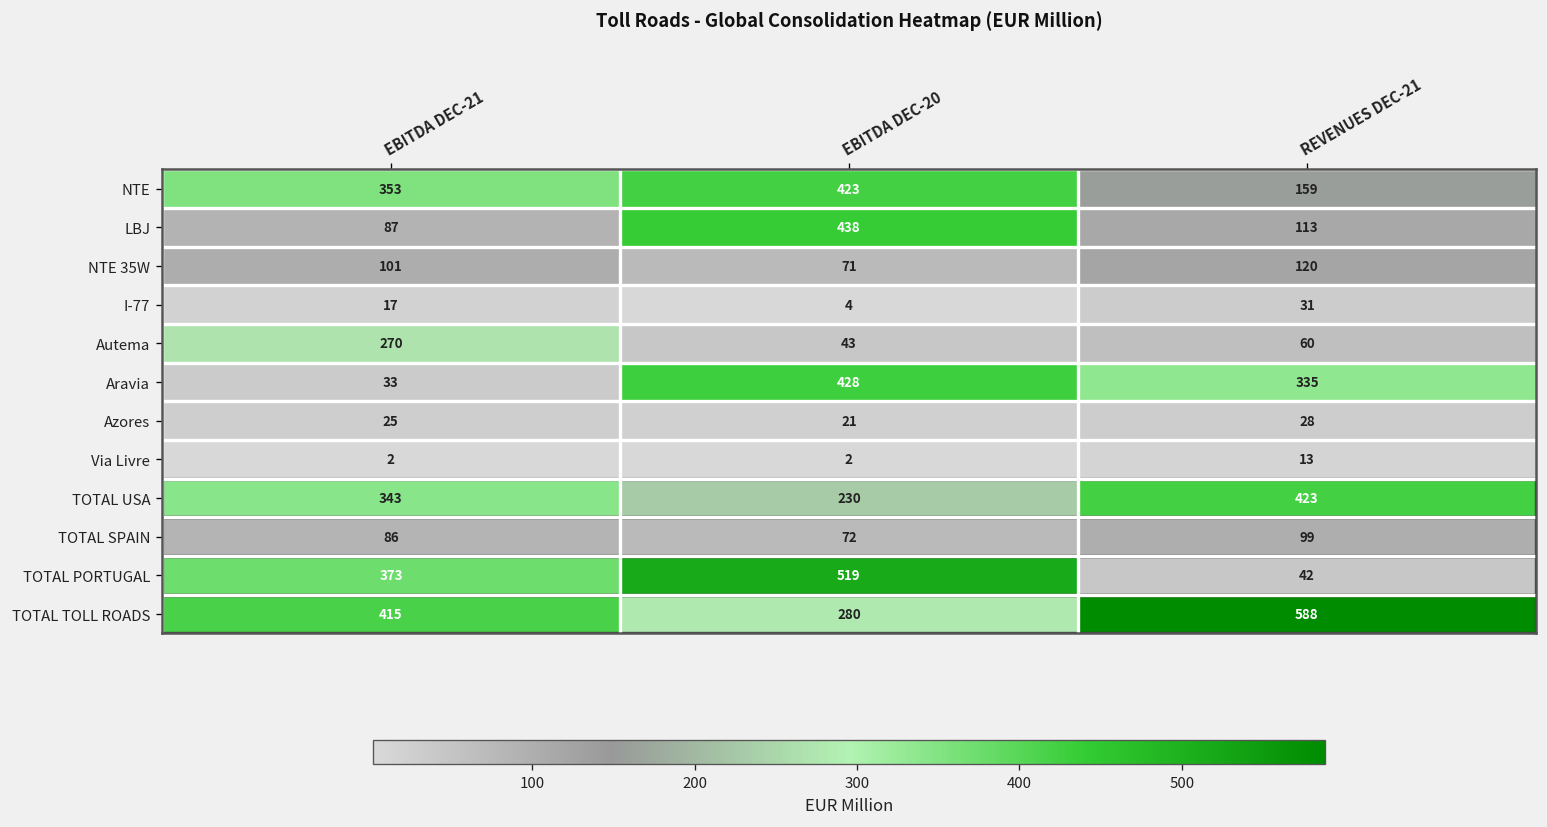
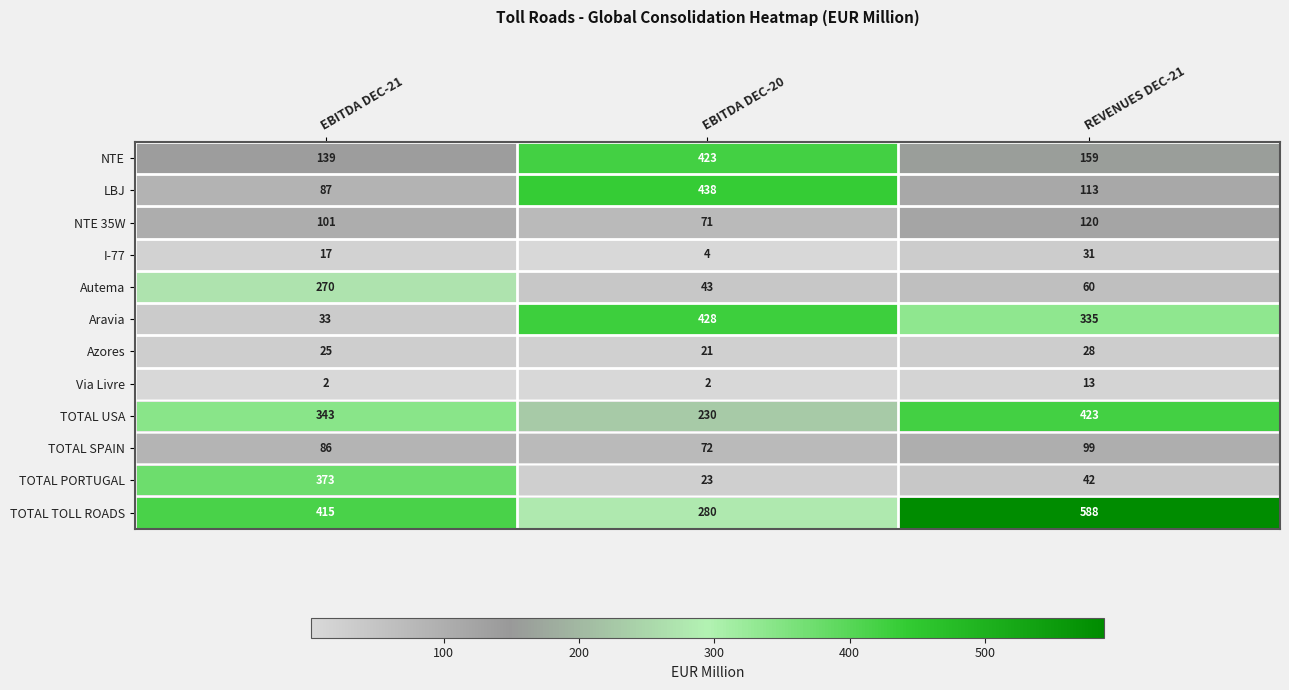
NTE, EBITDA DEC-21: 353 -> 139
TOTAL PORTUGAL, EBITDA DEC-20: 519 -> 23
